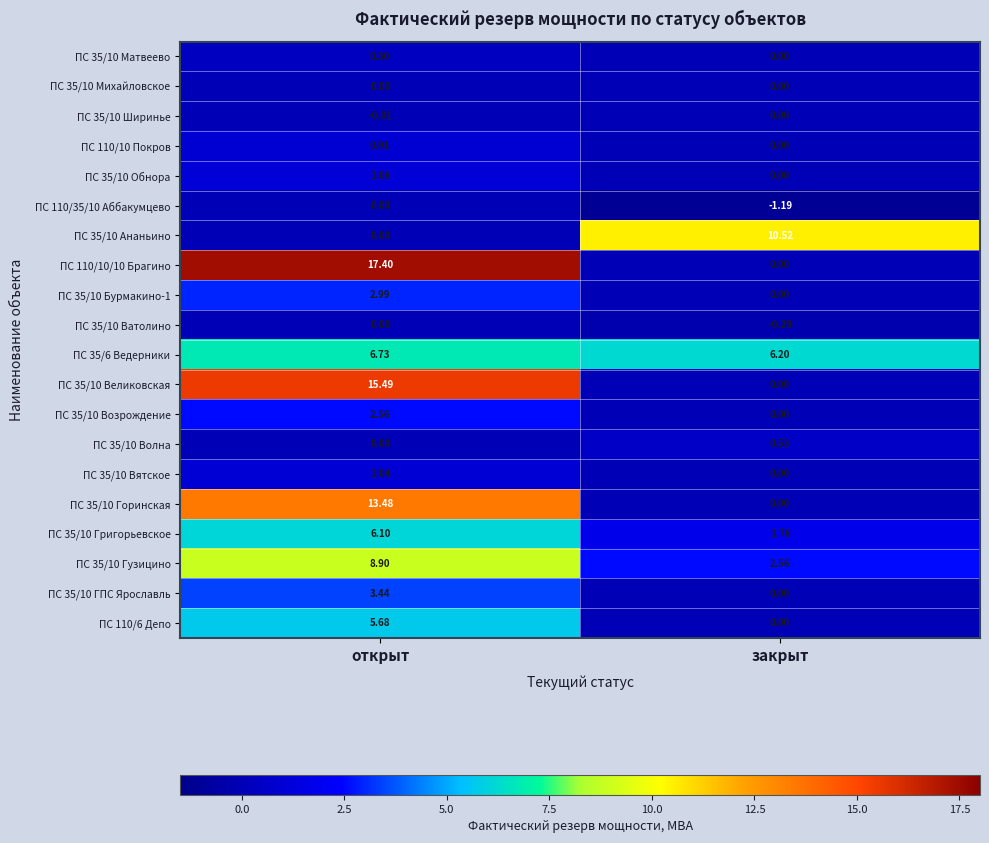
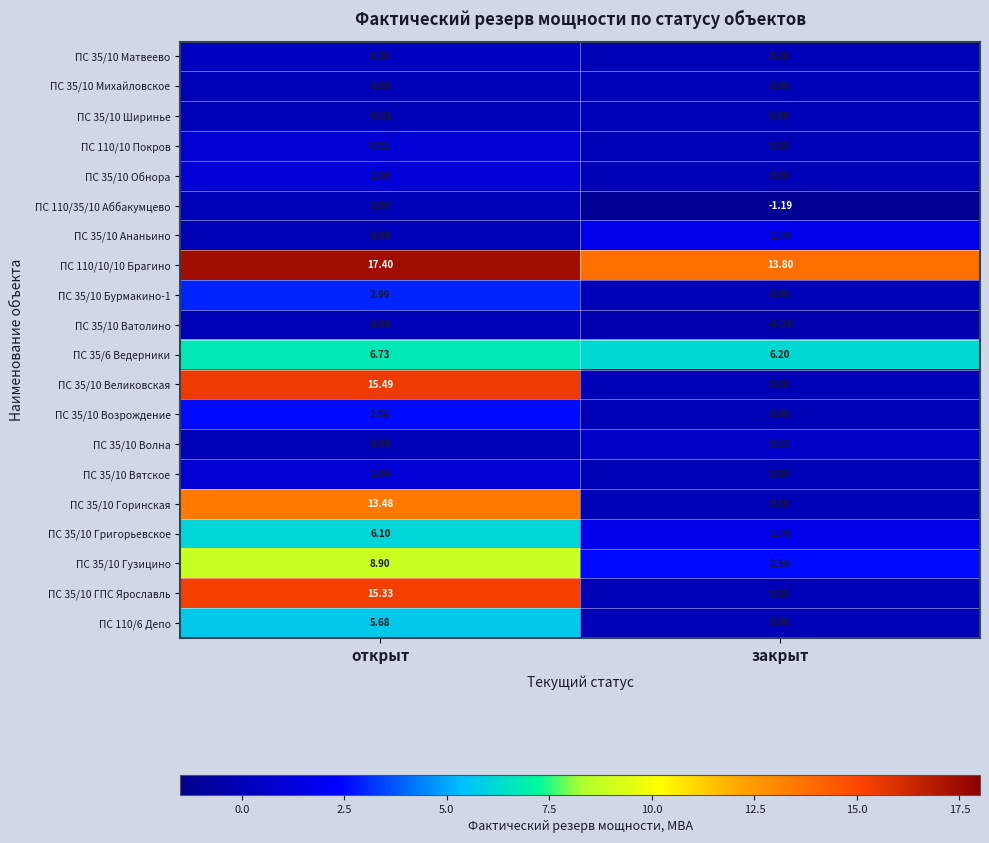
ПС 35/10 Ананьино, закрыт: 10.52 -> 1.76
ПС 110/10/10 Брагино, закрыт: 0.00 -> 13.80
ПС 35/10 ГПС Ярославль, открыт: 3.44 -> 15.33
